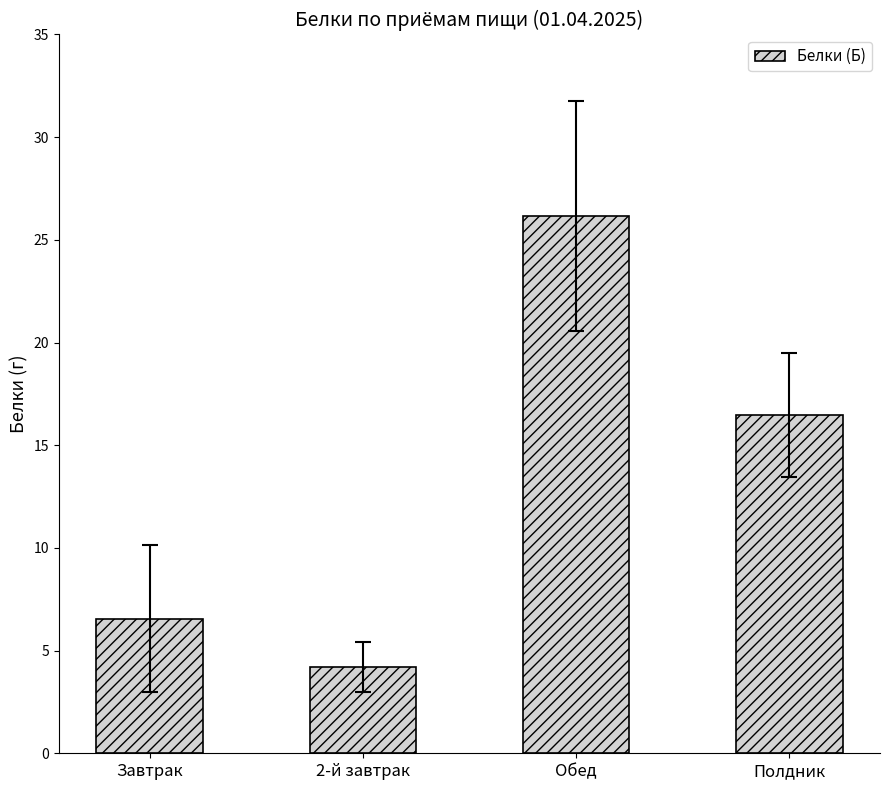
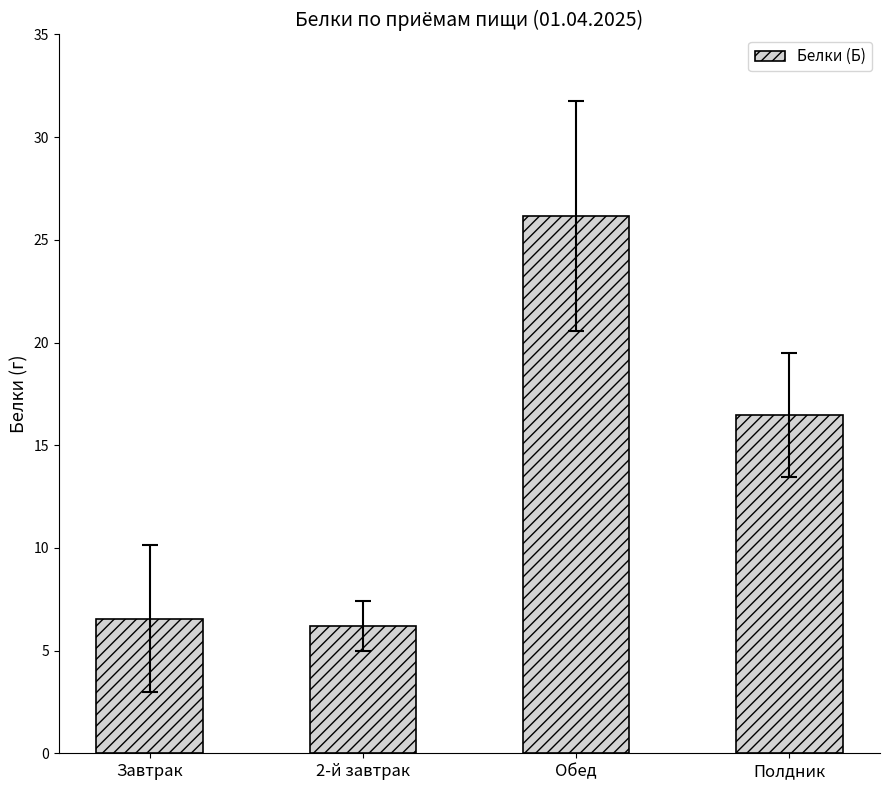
Белки (Б), 2-й завтрак: 4.2 -> 6.2
